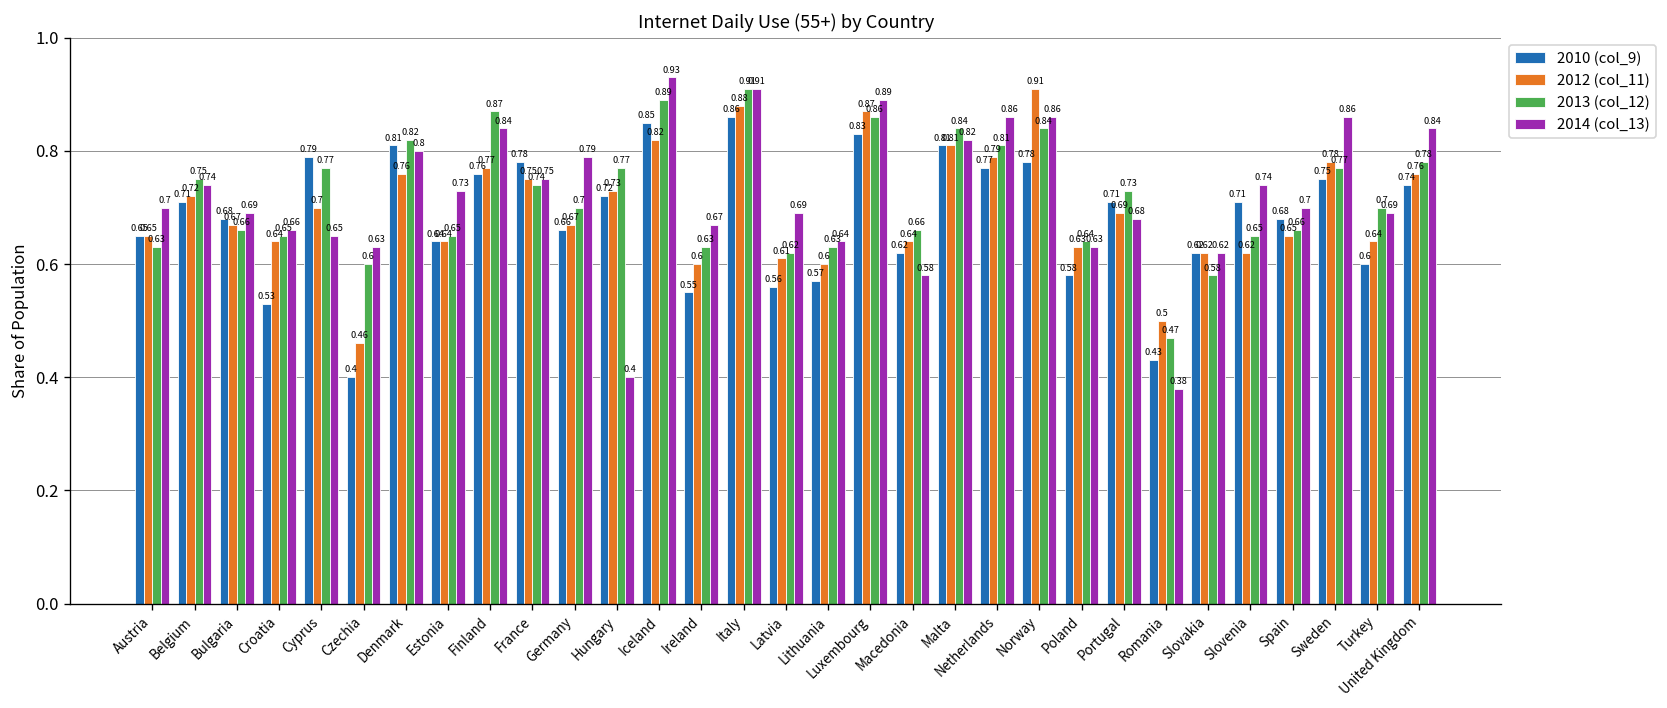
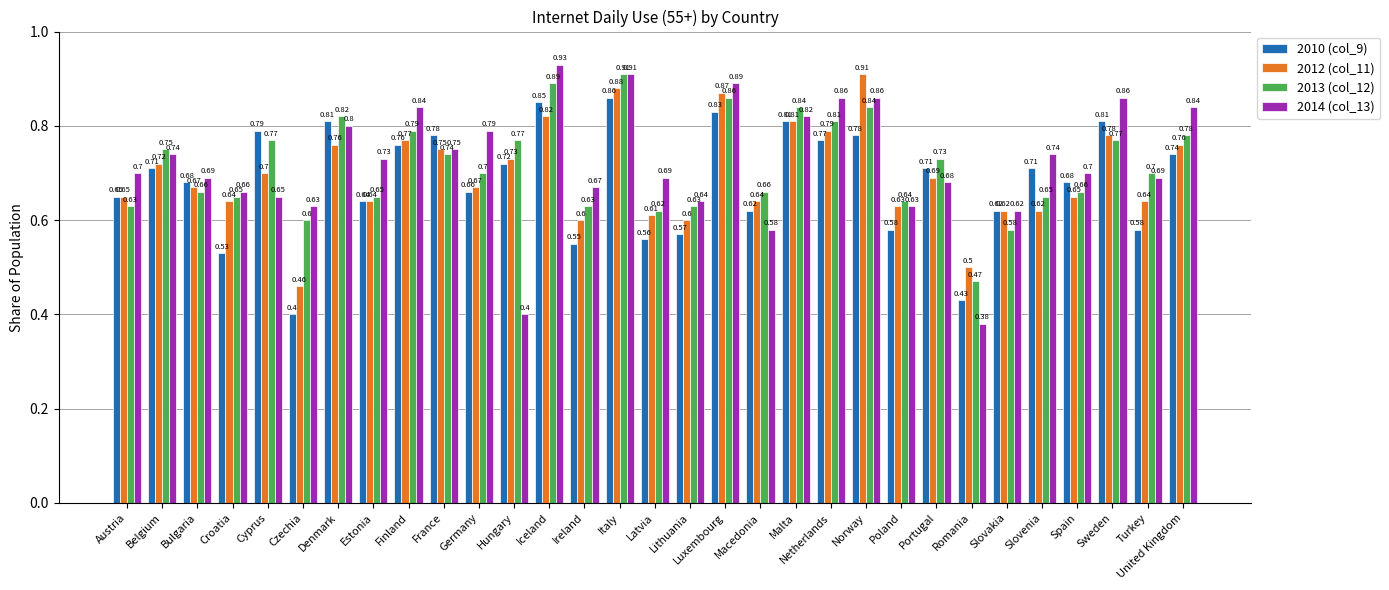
2013 (col_12), Finland: 0.87 -> 0.79
2010 (col_9), Sweden: 0.75 -> 0.81
2010 (col_9), Turkey: 0.6 -> 0.58
